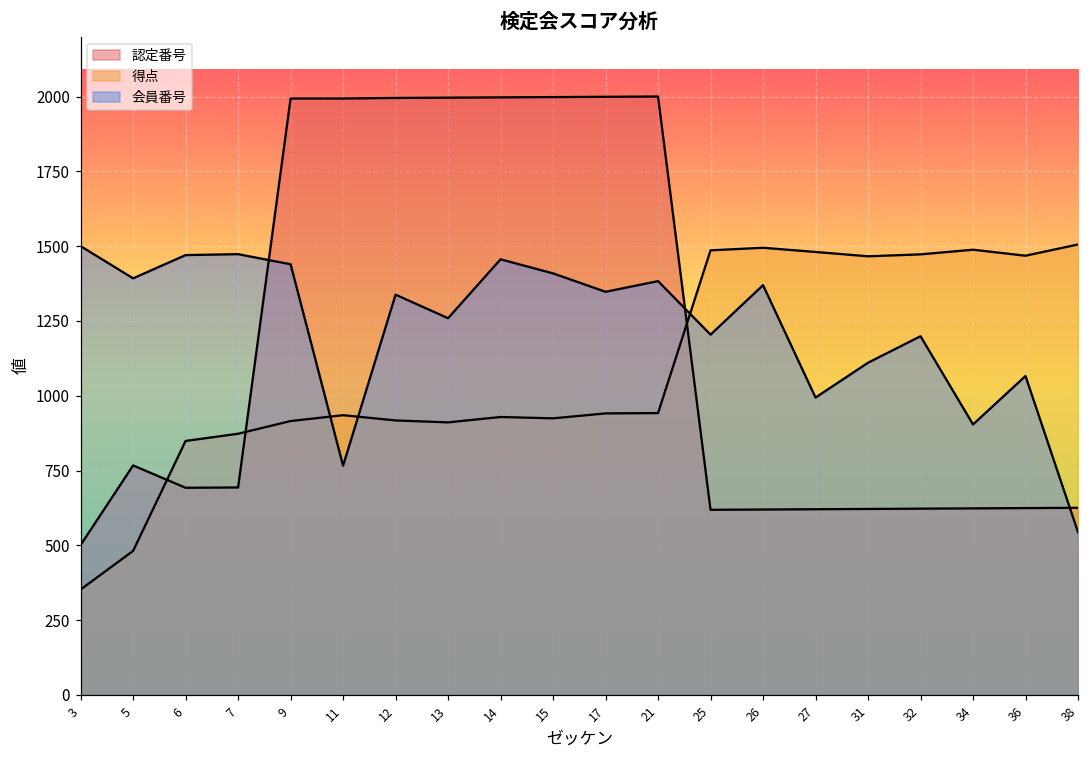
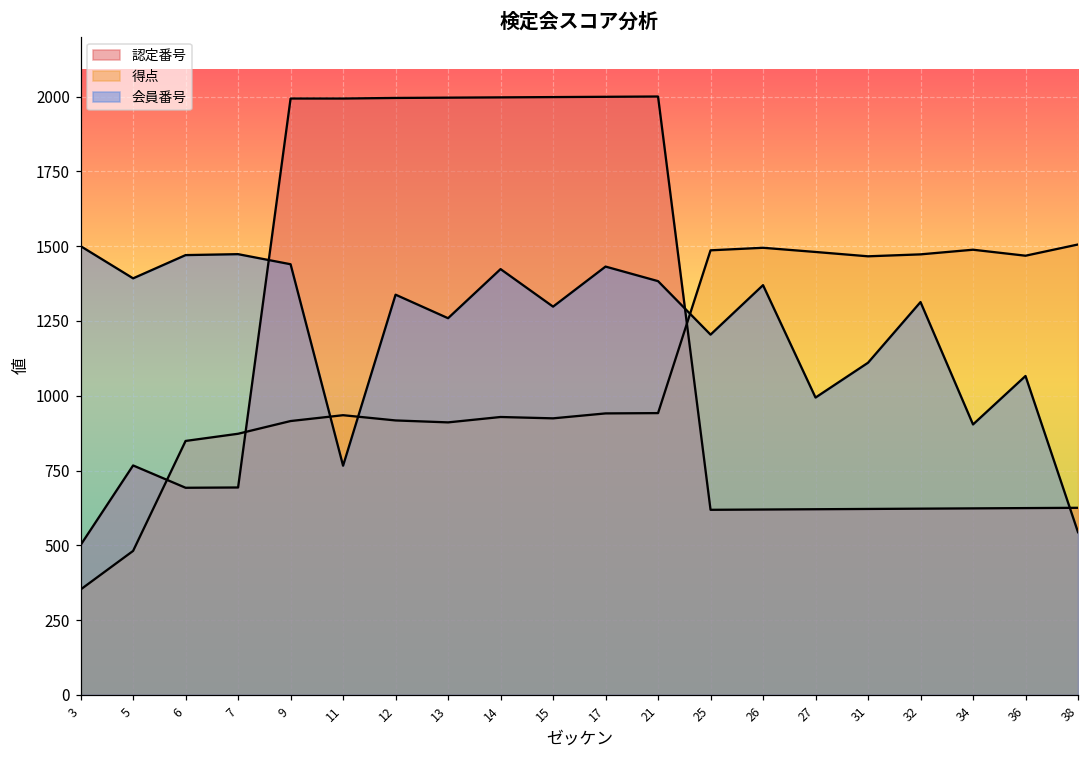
会員番号, 14: 1460 -> 1420
会員番号, 15: 1410 -> 1300
会員番号, 17: 1350 -> 1430
会員番号, 32: 1200 -> 1310
